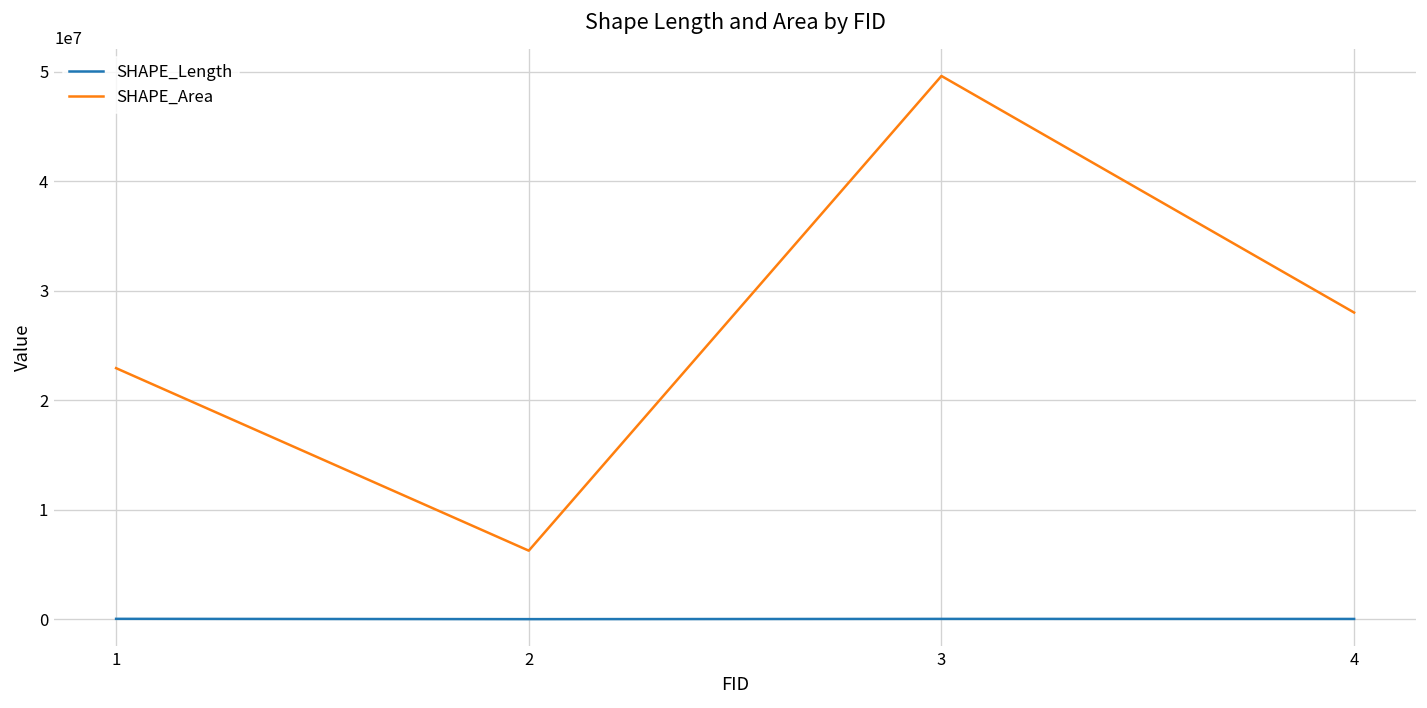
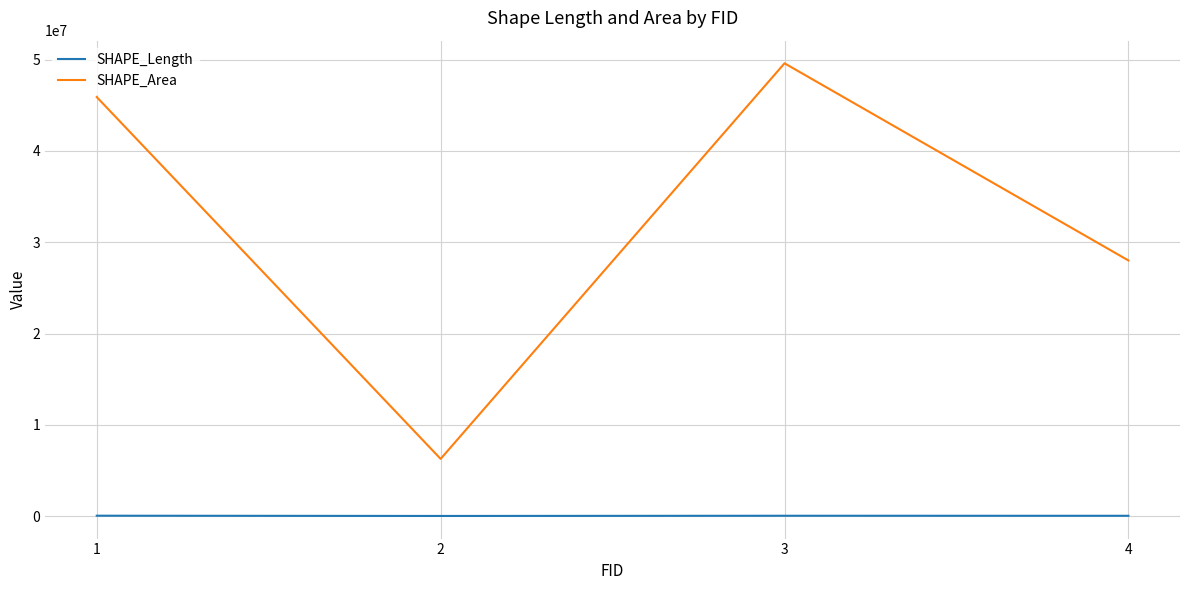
SHAPE_Area, 1: 23000000 -> 46000000
